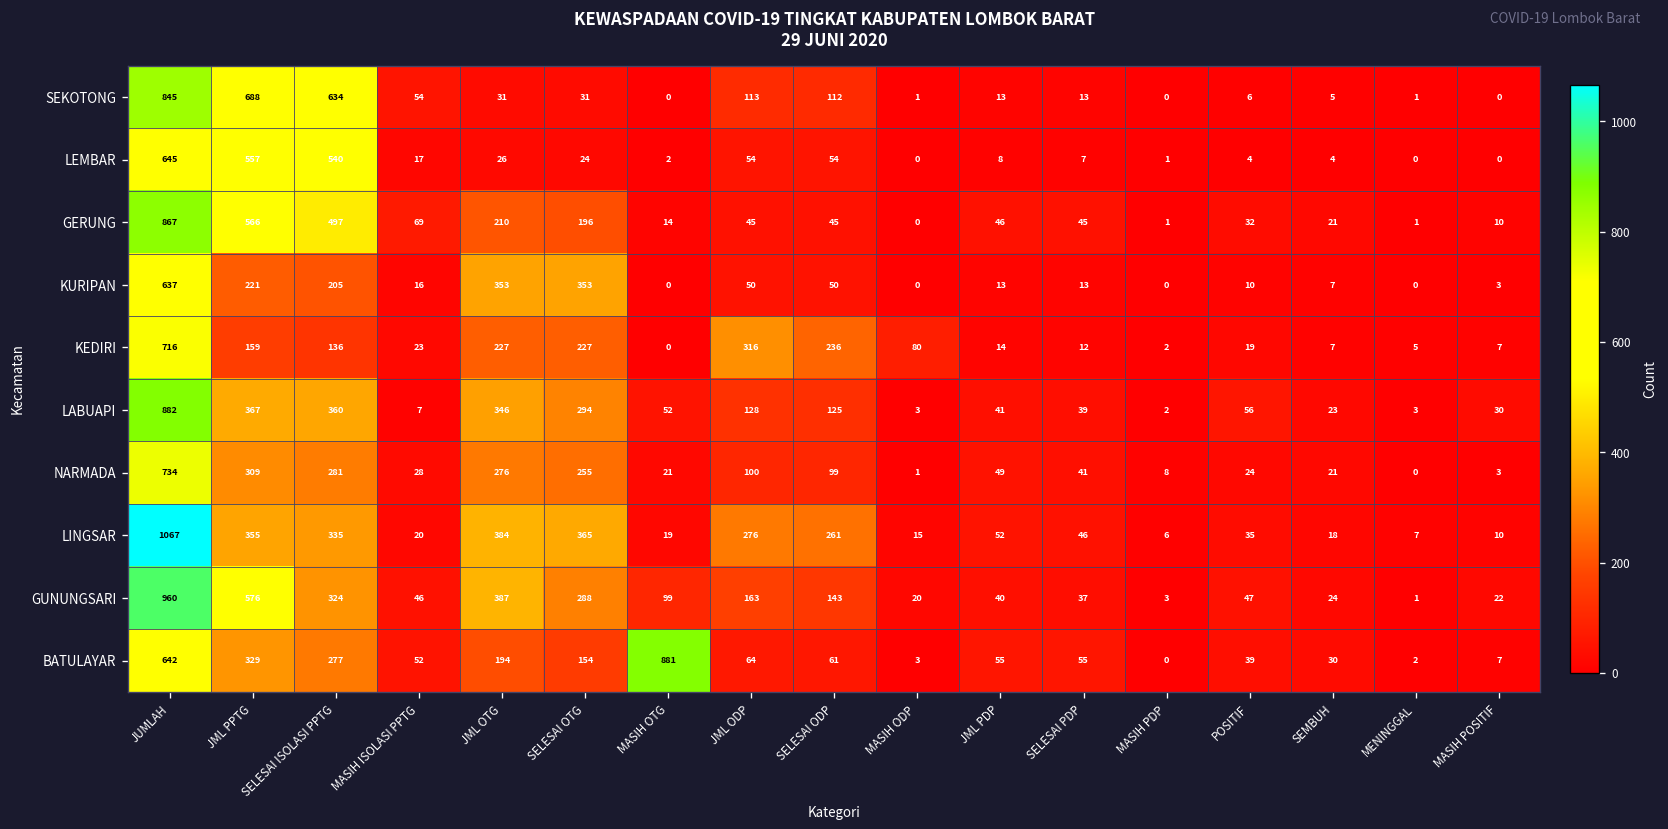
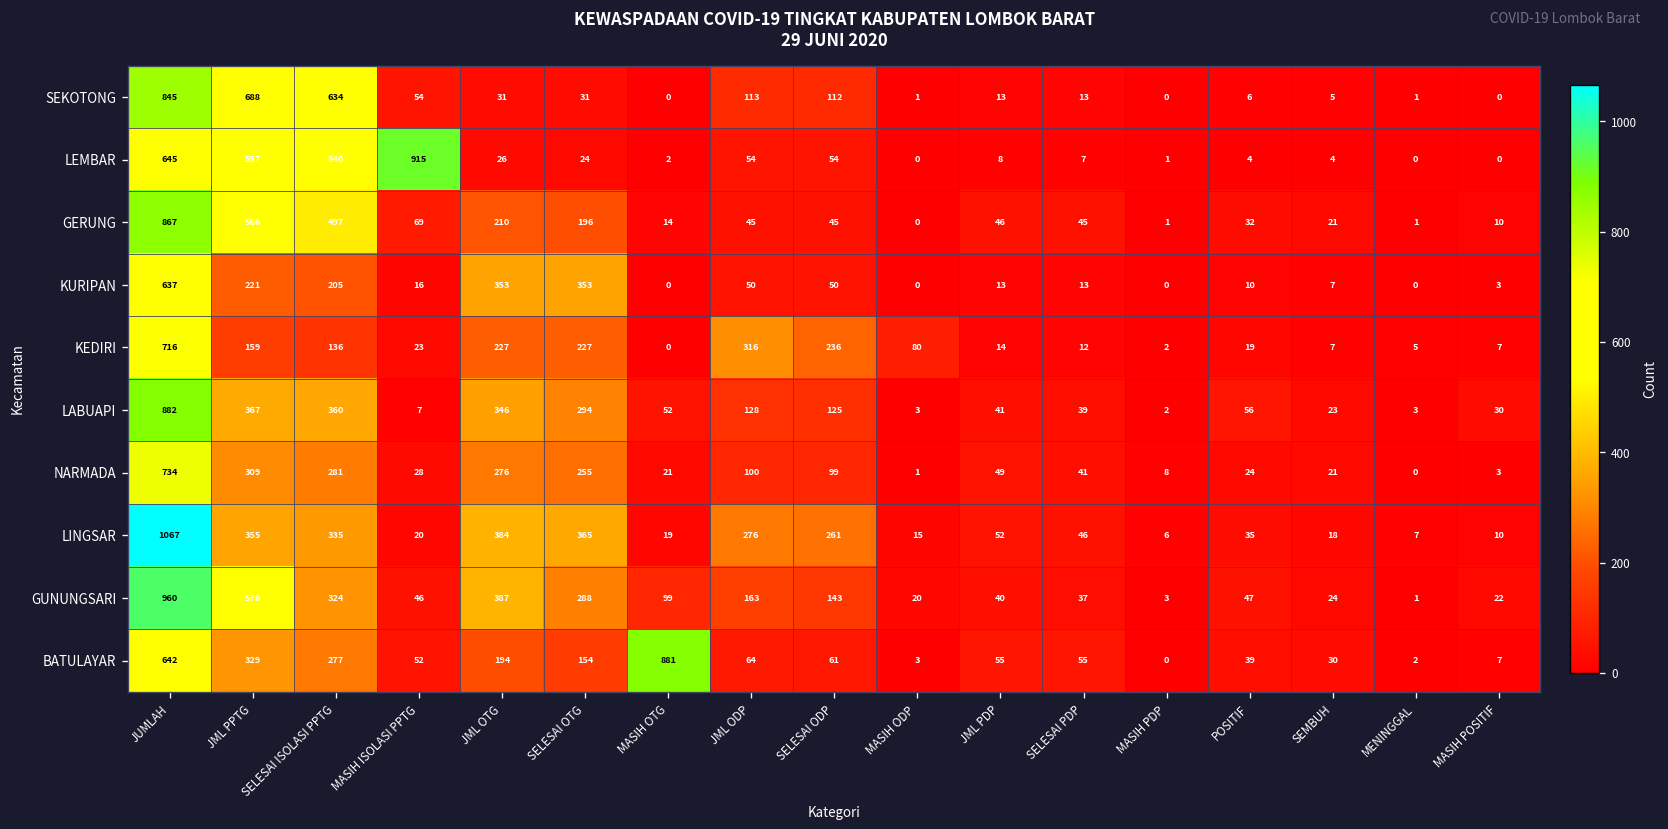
LEMBAR, MASIH ISOLASI PPTG: 17 -> 915
